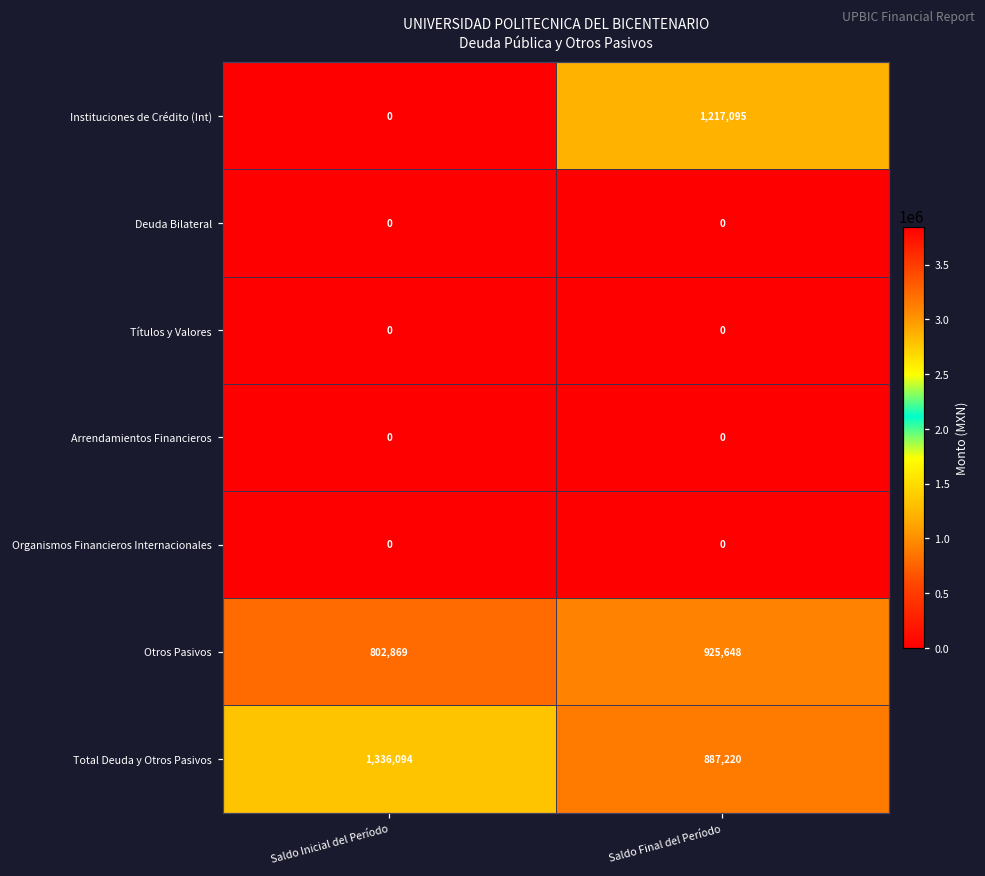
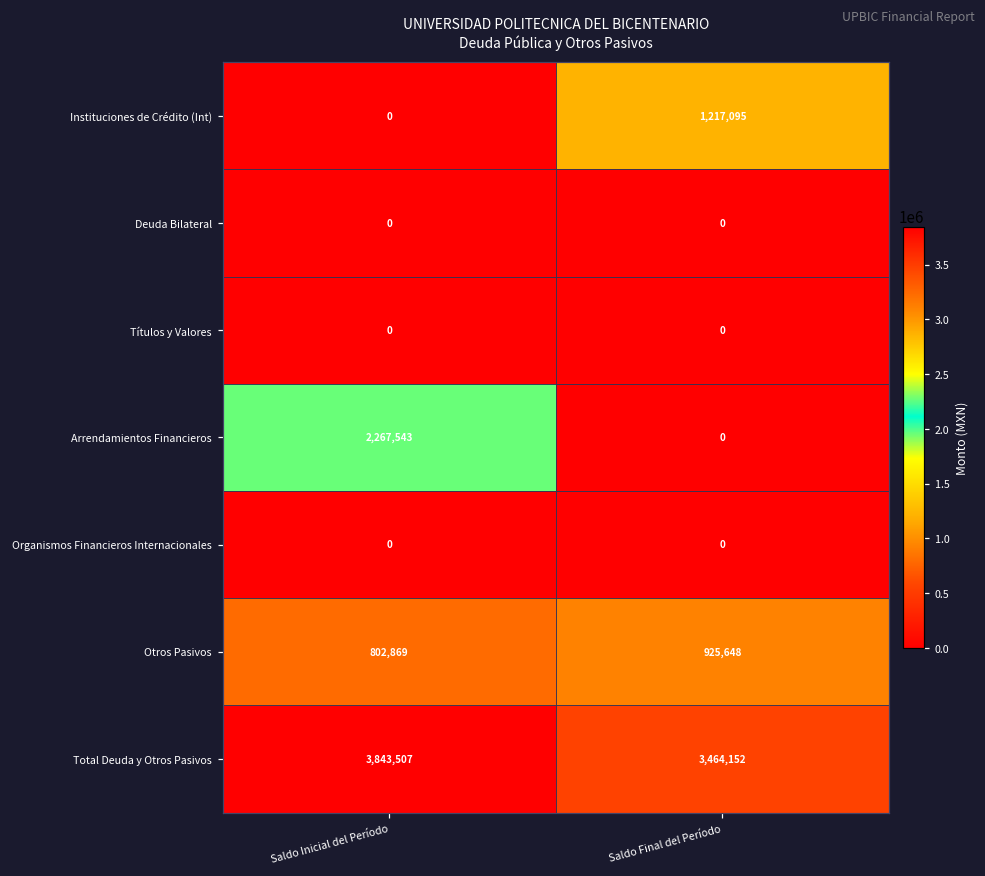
Arrendamientos Financieros, Saldo Inicial del Período: 0 -> 2,267,543
Total Deuda y Otros Pasivos, Saldo Inicial del Período: 1,336,094 -> 3,843,507
Total Deuda y Otros Pasivos, Saldo Final del Período: 887,220 -> 3,464,152
